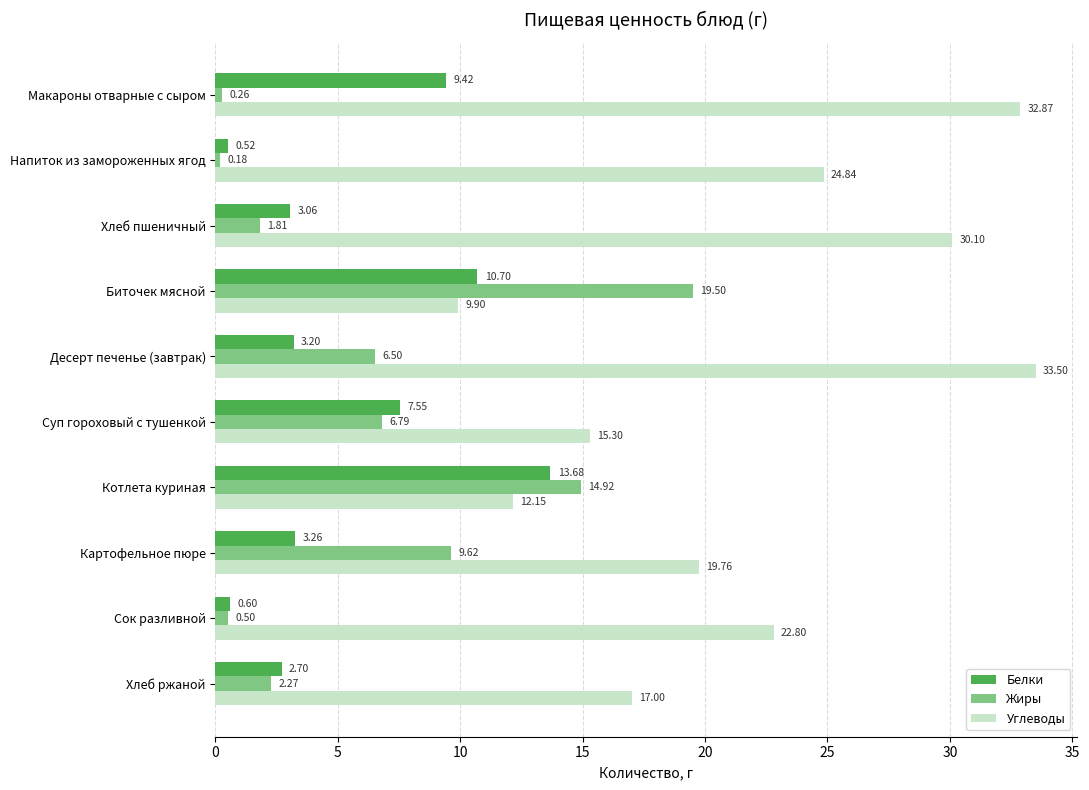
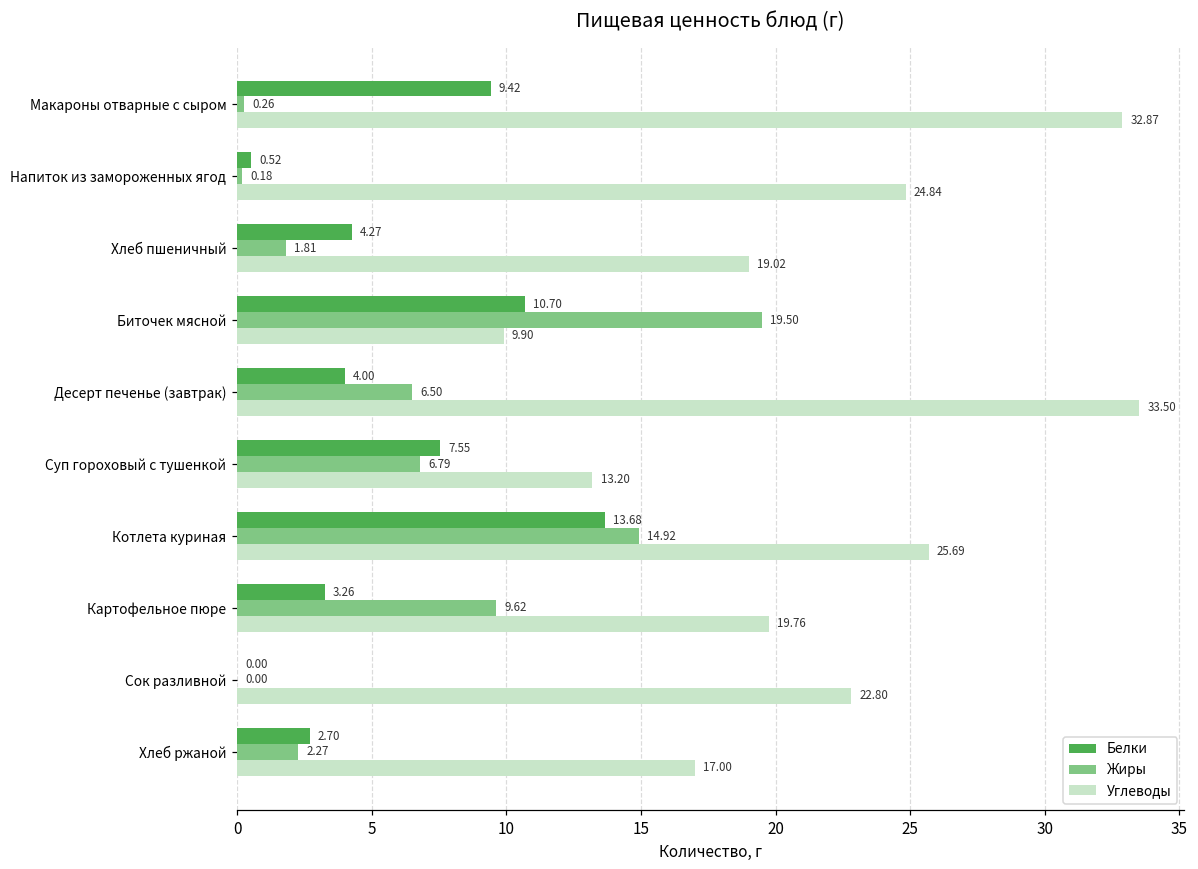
Белки, Хлеб пшеничный: 3.06 -> 4.27
Углеводы, Хлеб пшеничный: 30.10 -> 19.02
Белки, Десерт печенье (завтрак): 3.20 -> 4.00
Углеводы, Суп гороховый с тушенкой: 15.30 -> 13.20
Углеводы, Котлета куриная: 12.15 -> 25.69
Белки, Сок разливной: 0.60 -> 0.00
Жиры, Сок разливной: 0.50 -> 0.00
